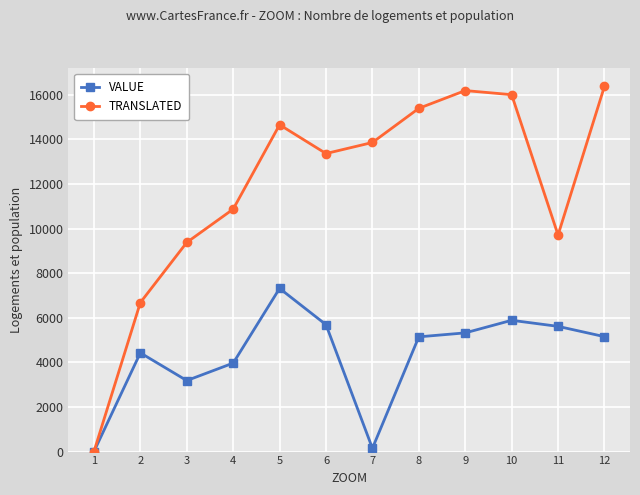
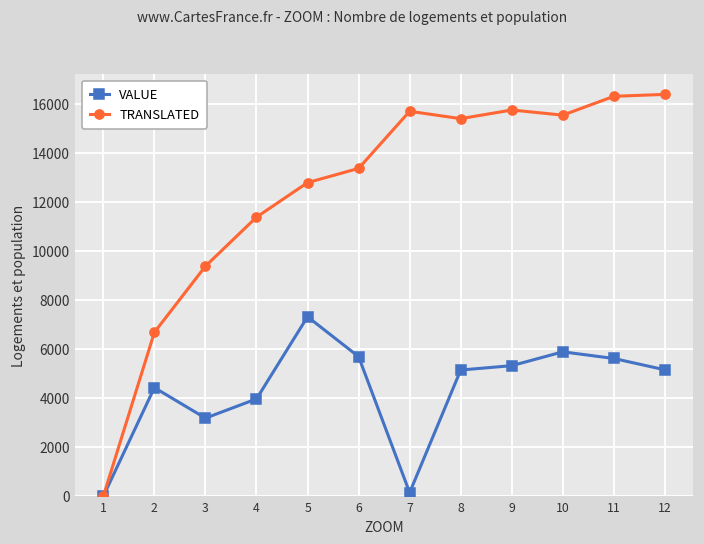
TRANSLATED, 4: 10900 -> 11400
TRANSLATED, 5: 14700 -> 12800
TRANSLATED, 7: 13900 -> 15700
TRANSLATED, 9: 16200 -> 15700
TRANSLATED, 10: 16000 -> 15500
TRANSLATED, 11: 9700 -> 16300
